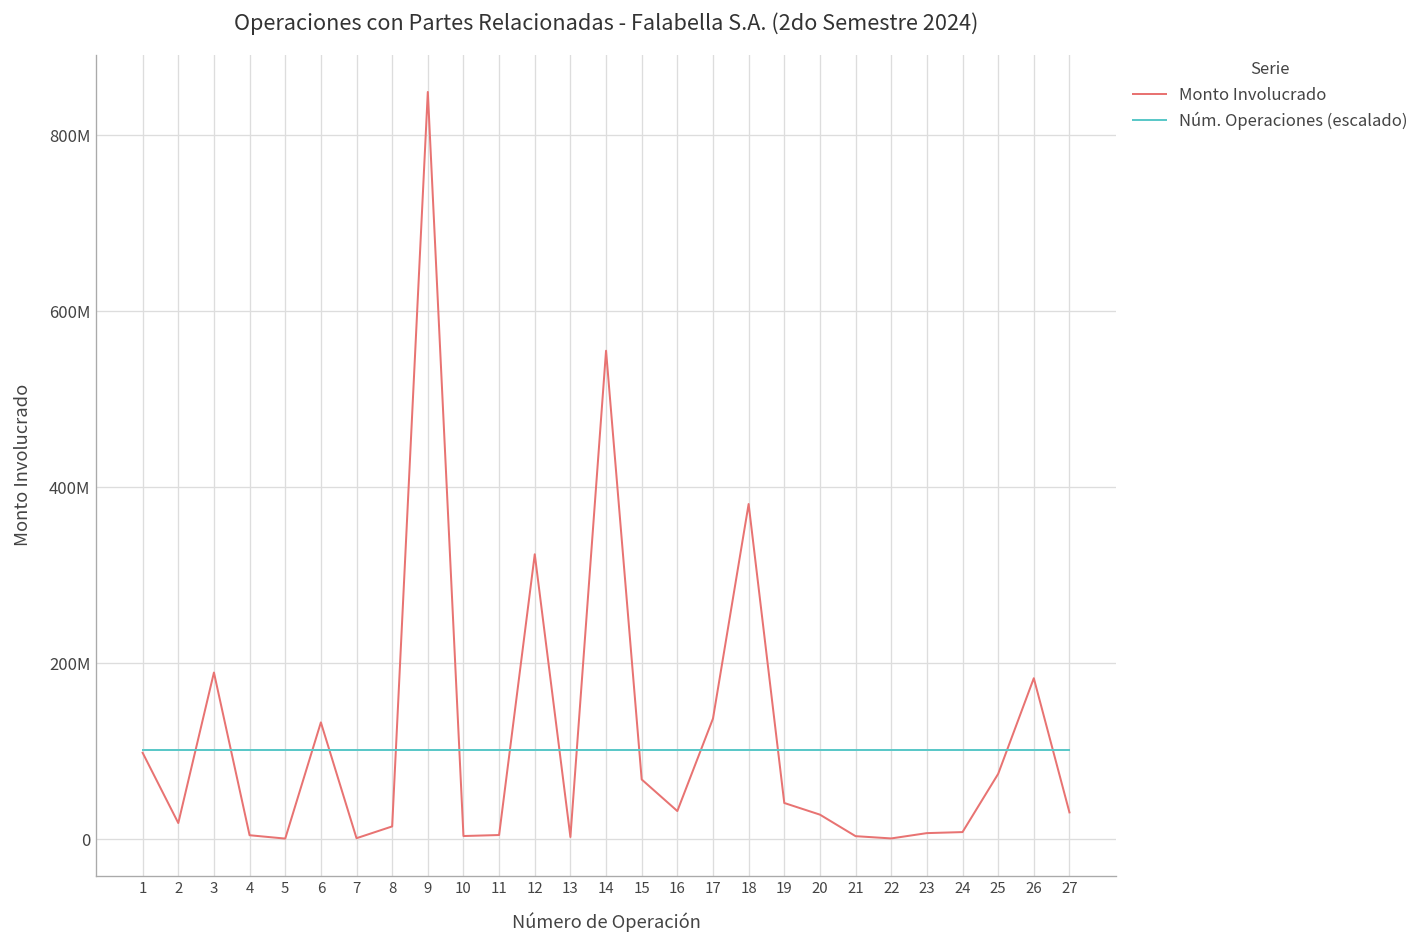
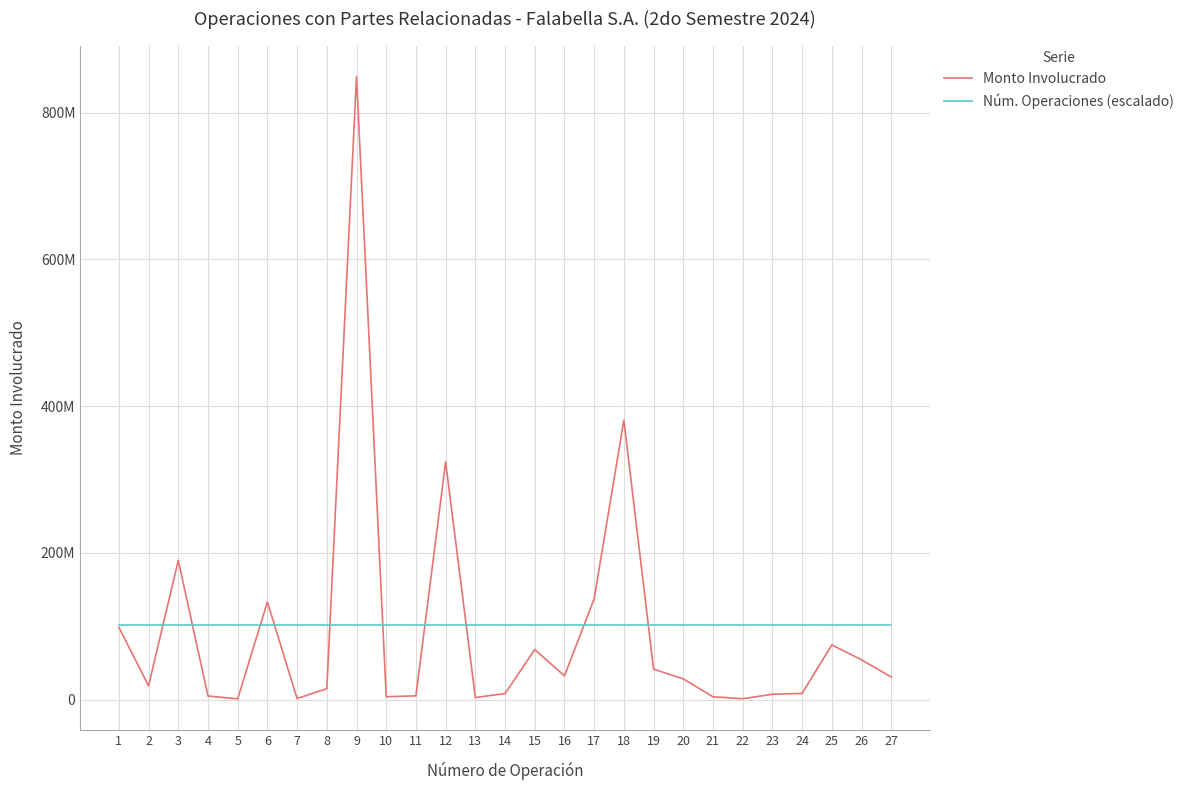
Monto Involucrado, 14: 560000000 -> 10000000
Monto Involucrado, 26: 180000000 -> 50000000
